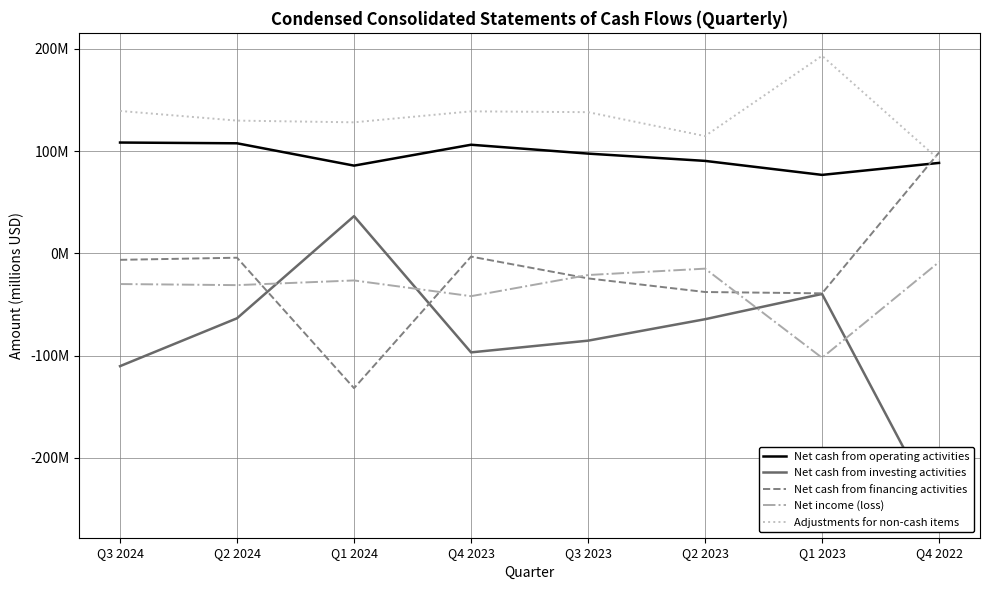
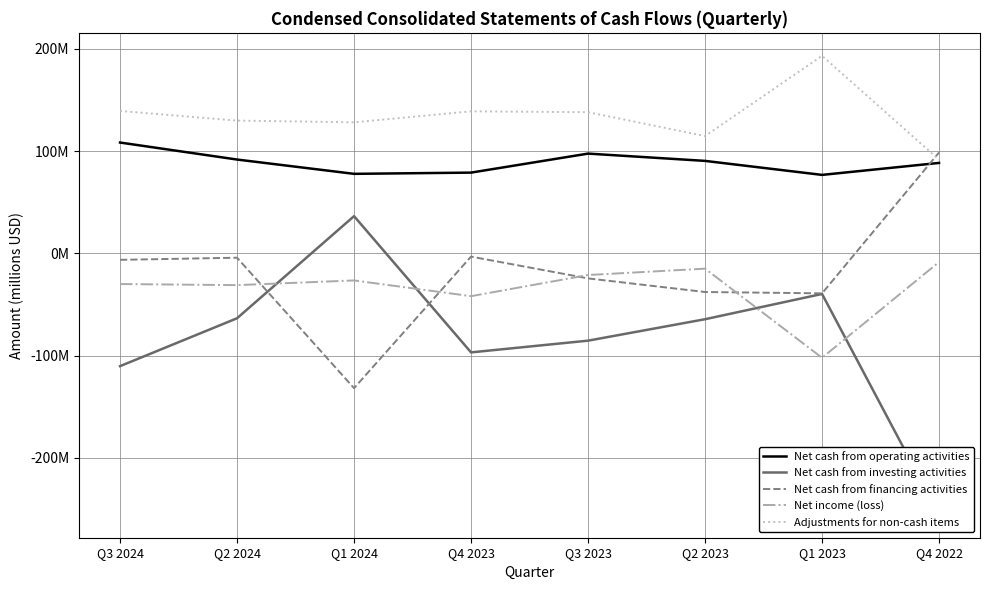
Net cash from operating activities, Q2 2024: 108000000 -> 92000000
Net cash from operating activities, Q1 2024: 86000000 -> 78000000
Net cash from operating activities, Q4 2023: 106000000 -> 79000000
